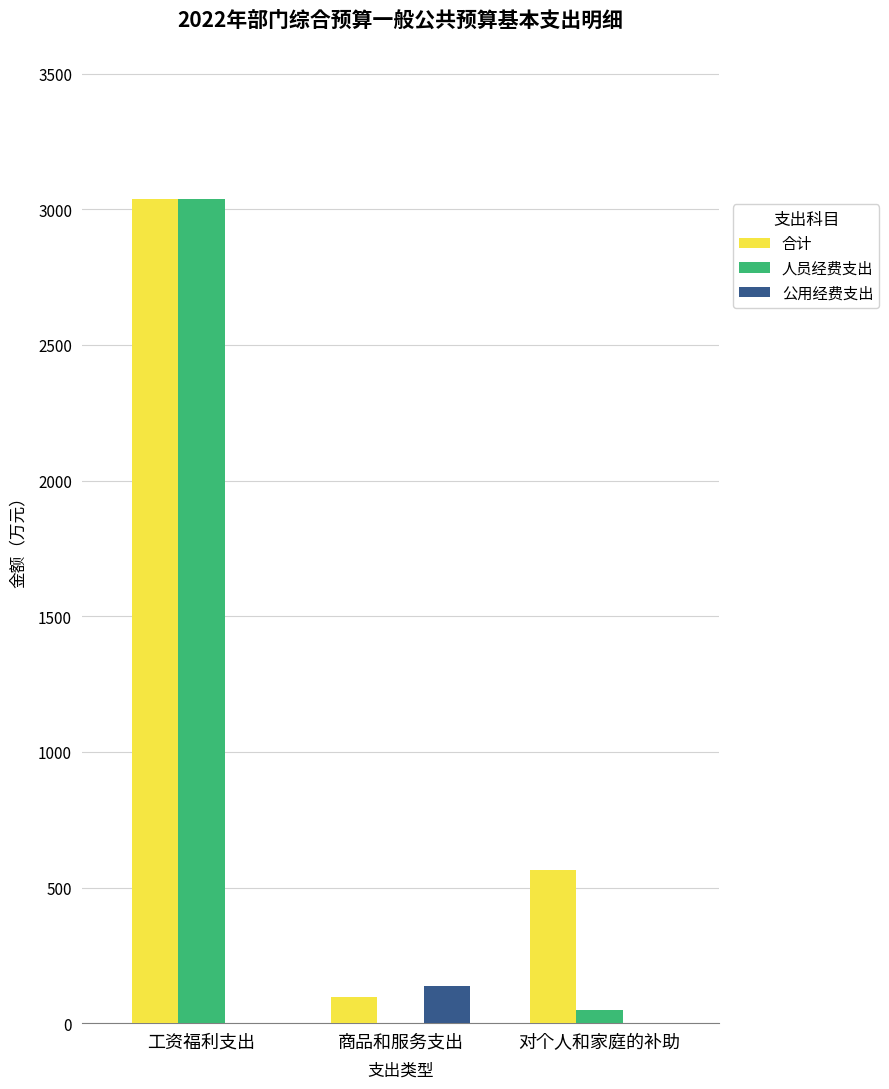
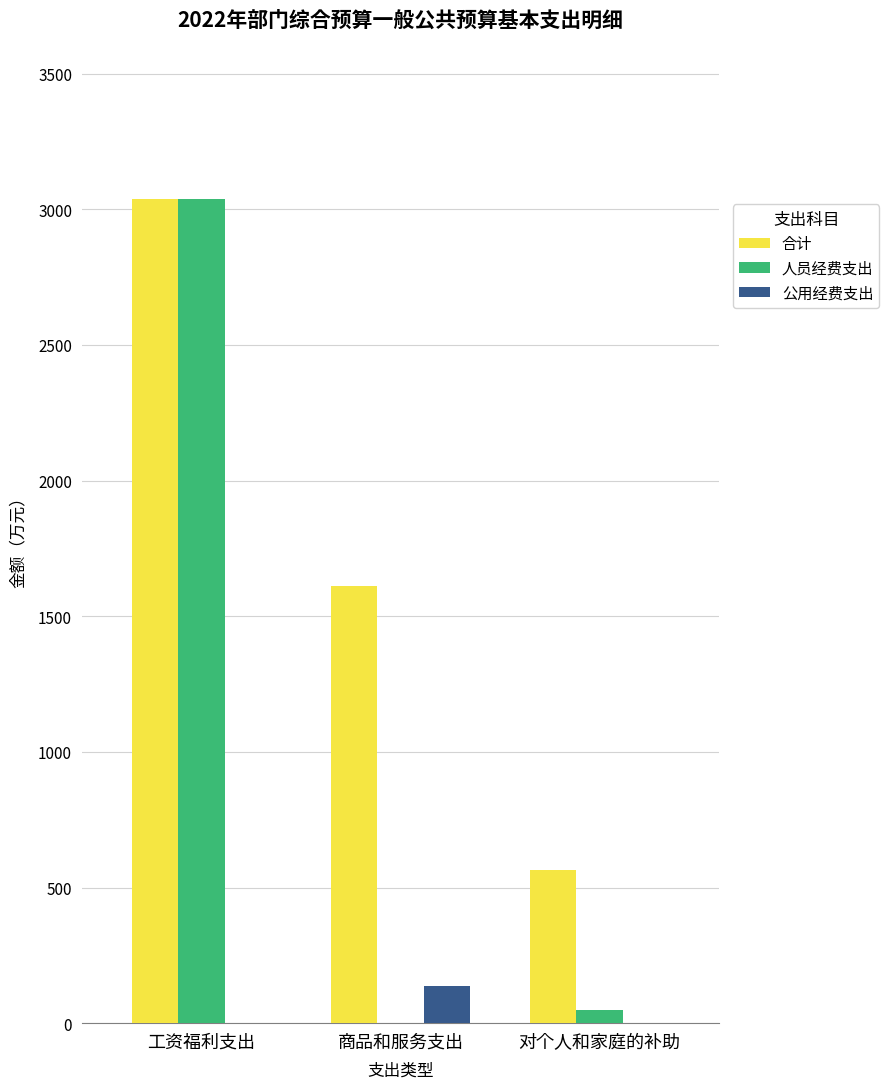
合计, 商品和服务支出: 100 -> 1610
